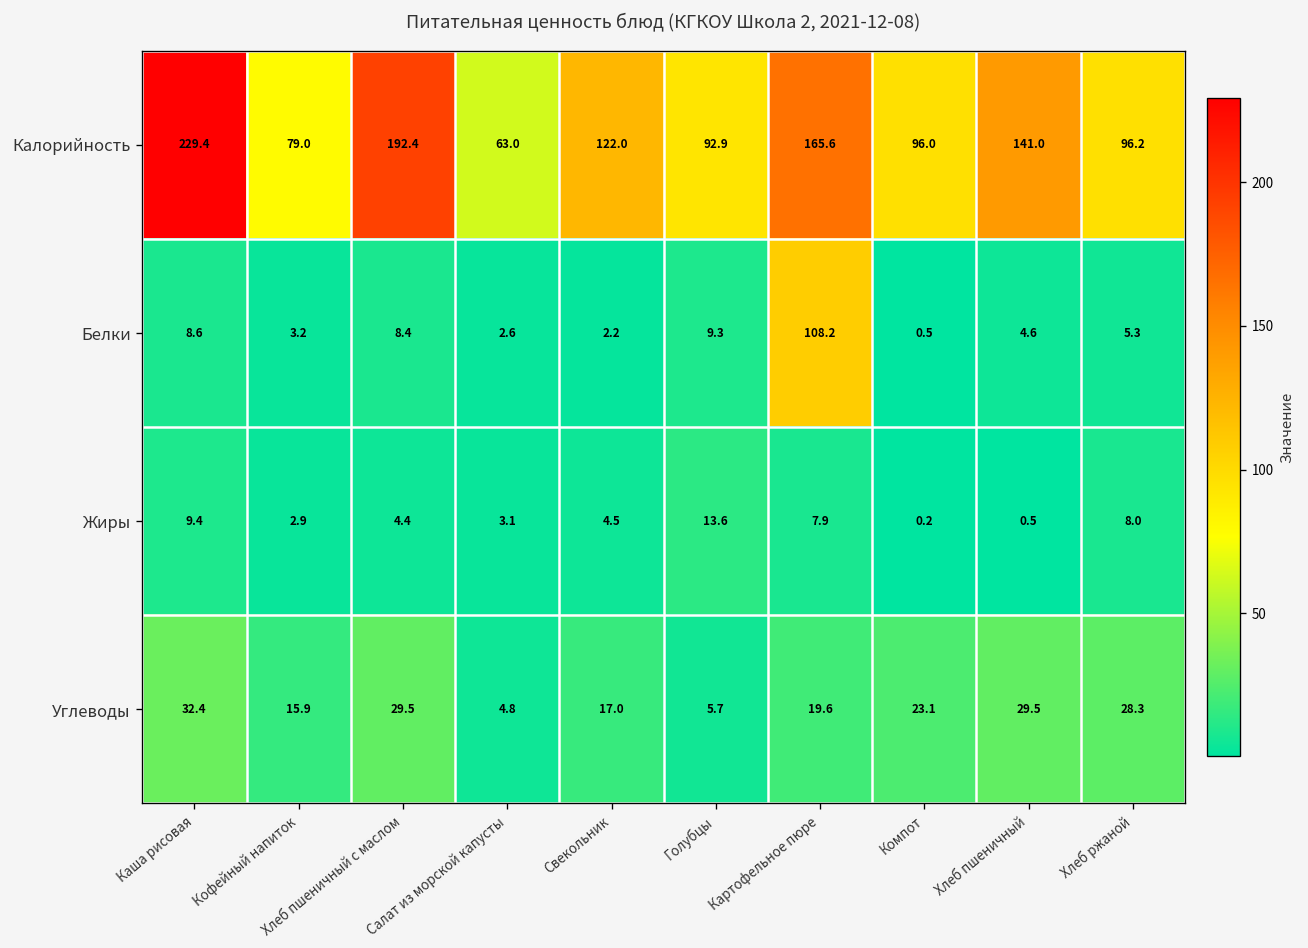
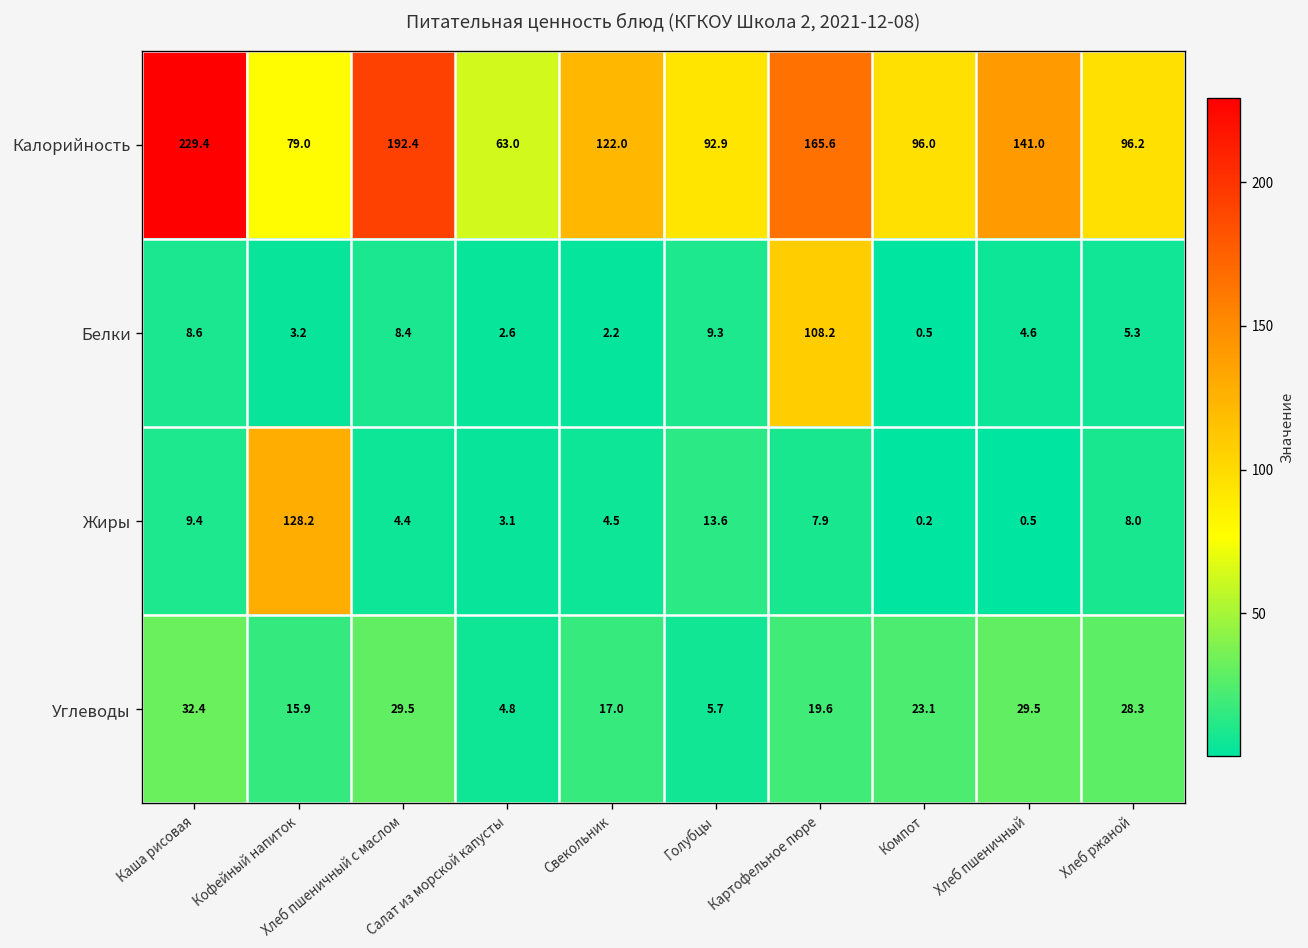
Жиры, Кофейный напиток: 2.9 -> 128.2
